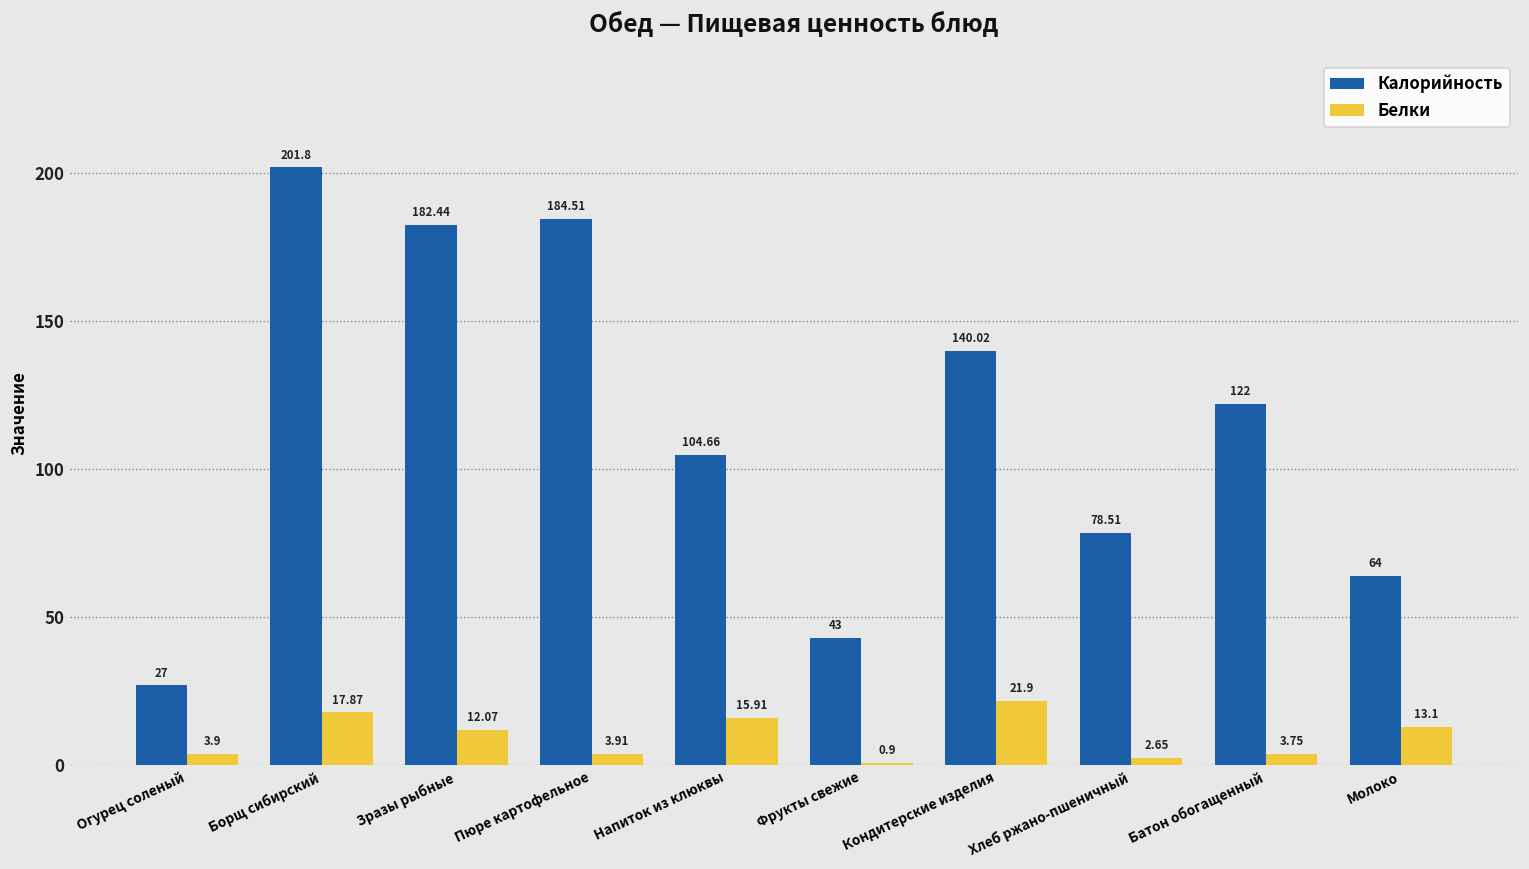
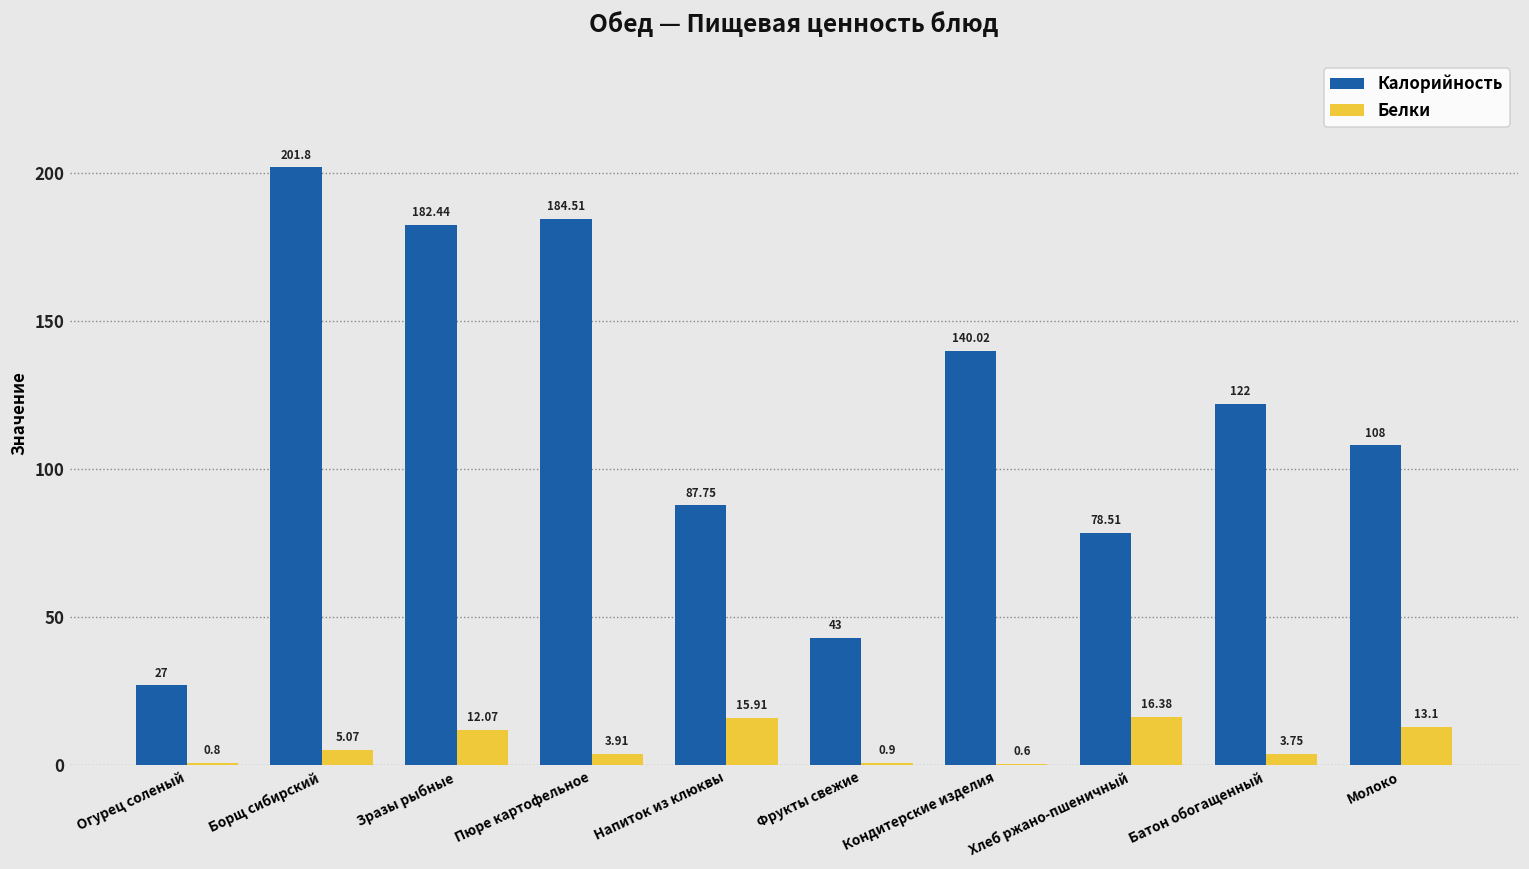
Белки, Огурец соленый: 3.9 -> 0.8
Белки, Борщ сибирский: 17.87 -> 5.07
Калорийность, Напиток из клюквы: 104.66 -> 87.75
Белки, Кондитерские изделия: 21.9 -> 0.6
Белки, Хлеб ржано-пшеничный: 2.65 -> 16.38
Калорийность, Молоко: 64 -> 108
